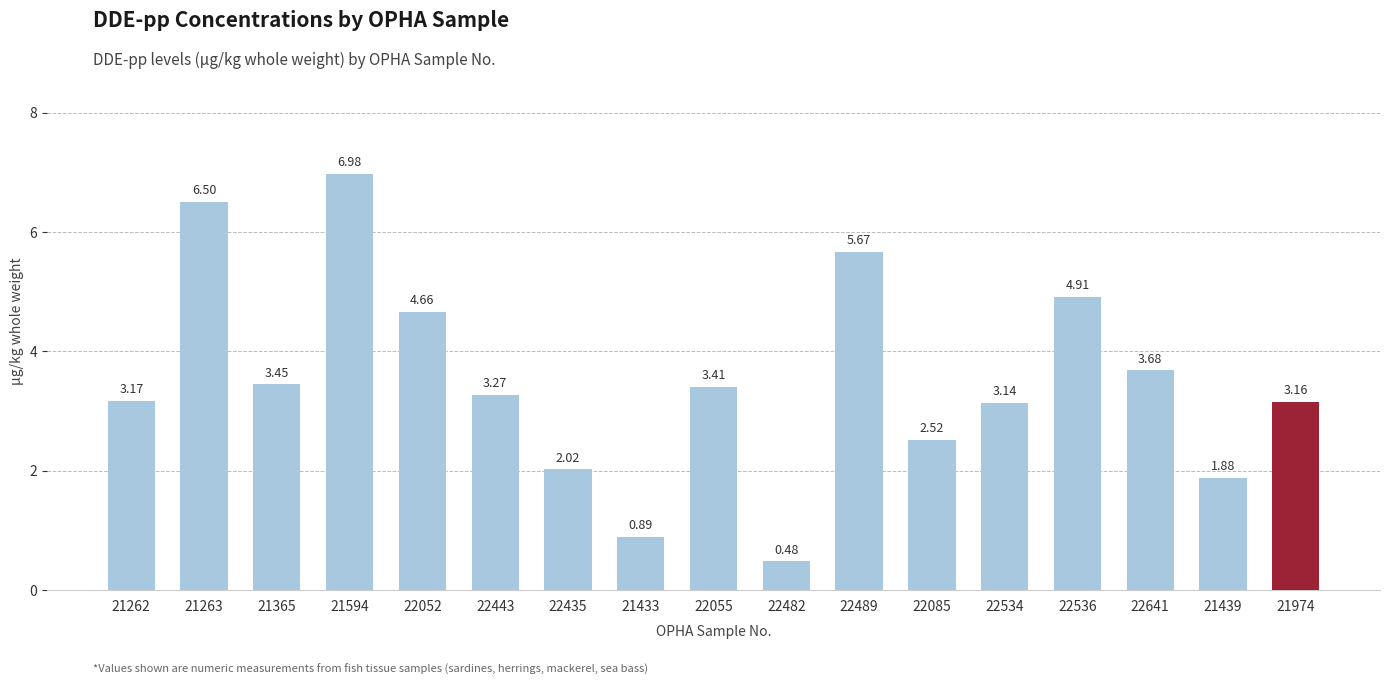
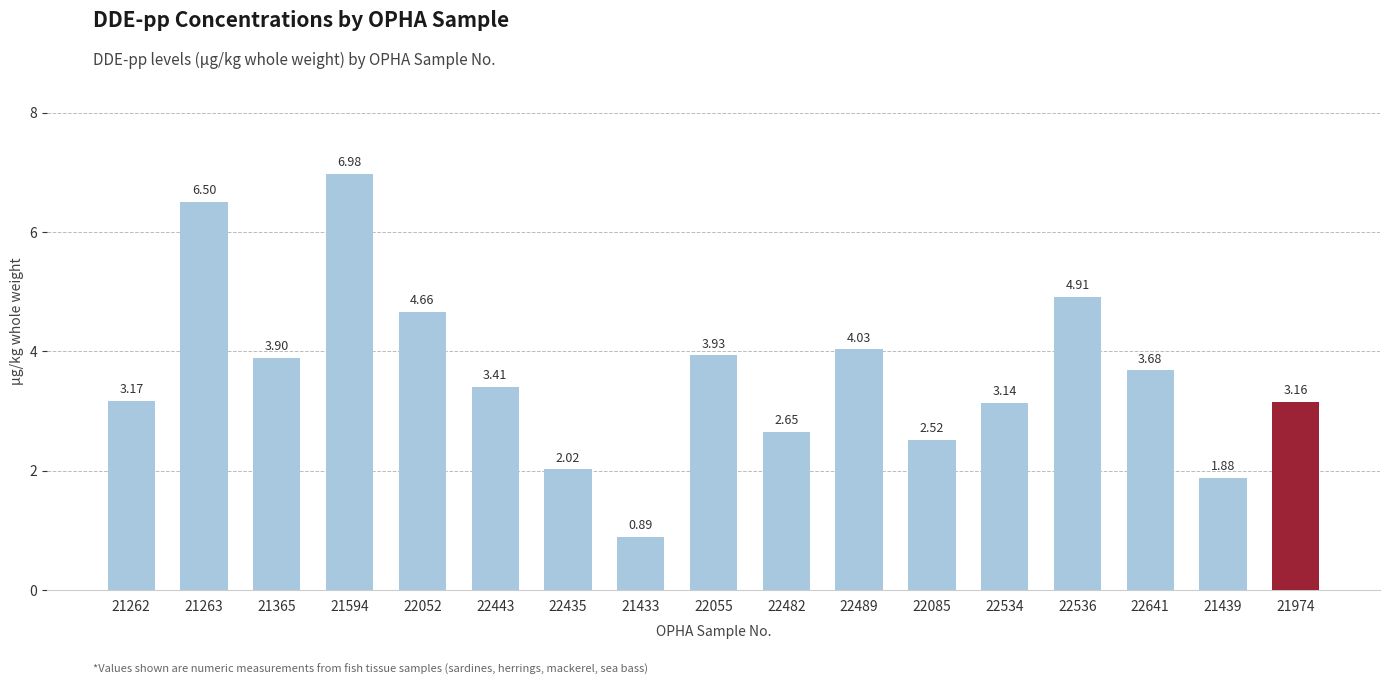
21365: 3.45 -> 3.90
22443: 3.27 -> 3.41
22055: 3.41 -> 3.93
22482: 0.48 -> 2.65
22489: 5.67 -> 4.03
